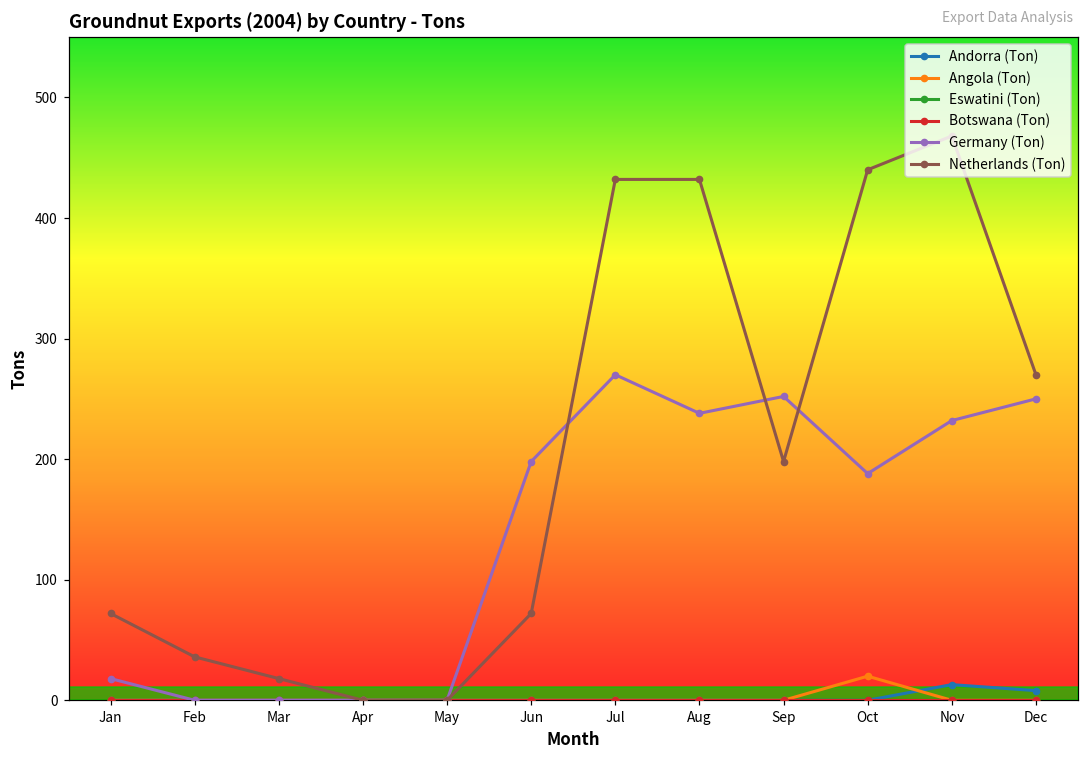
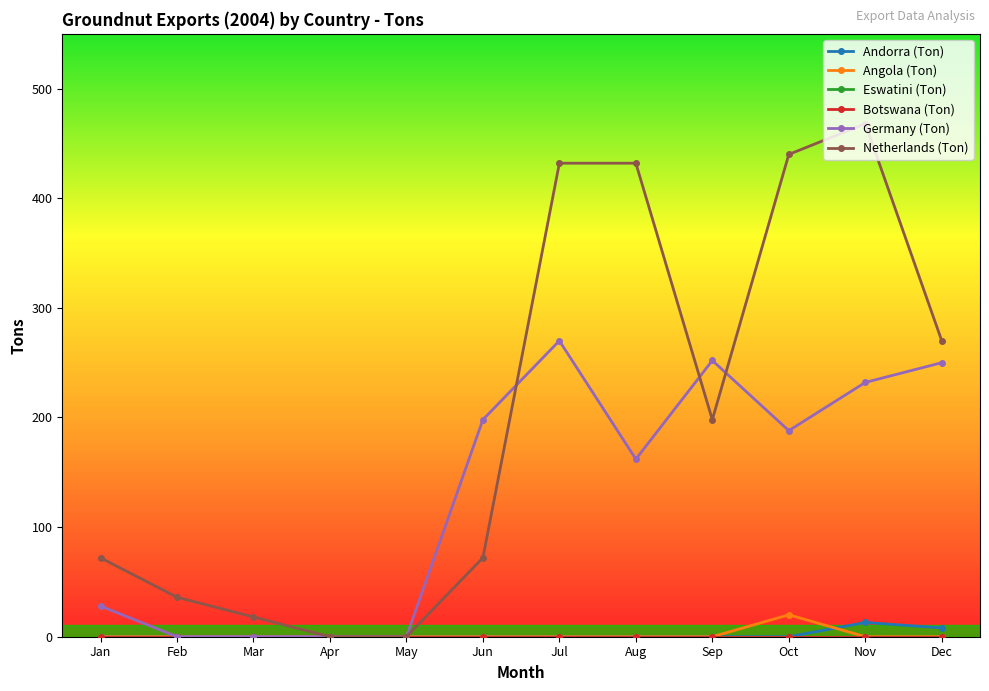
Germany (Ton), Jan: 18 -> 28
Germany (Ton), Aug: 238 -> 162
